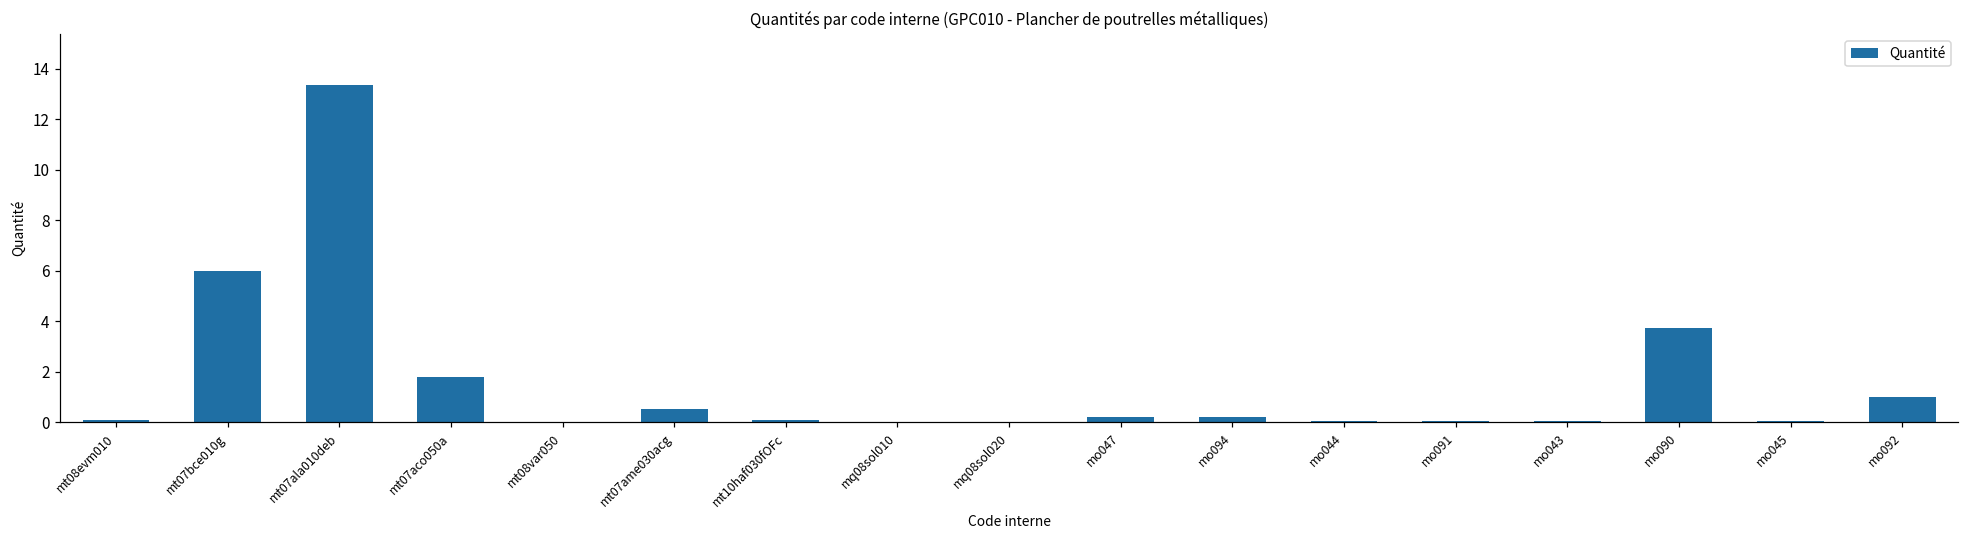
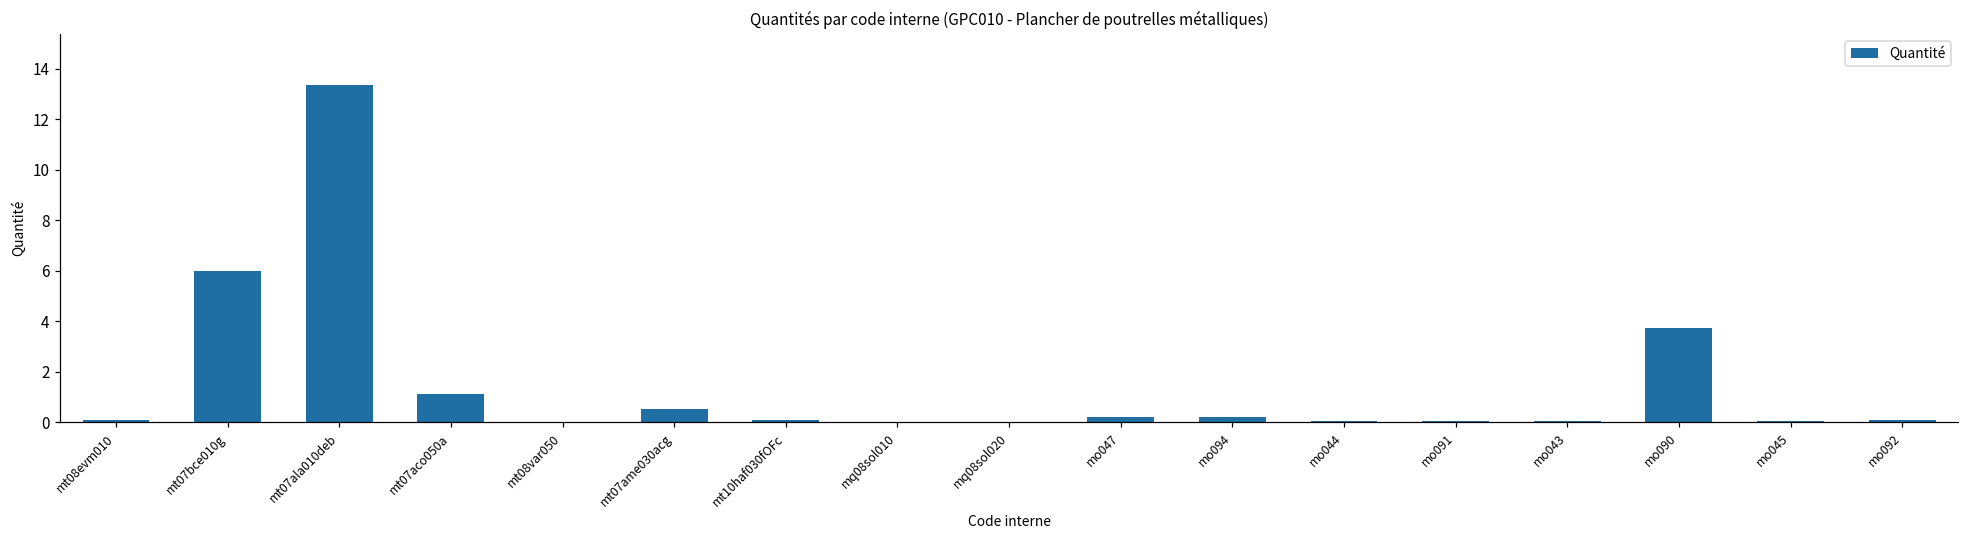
mt07aco050a: 1.8 -> 1.1
mo092: 1.0 -> 0.1
